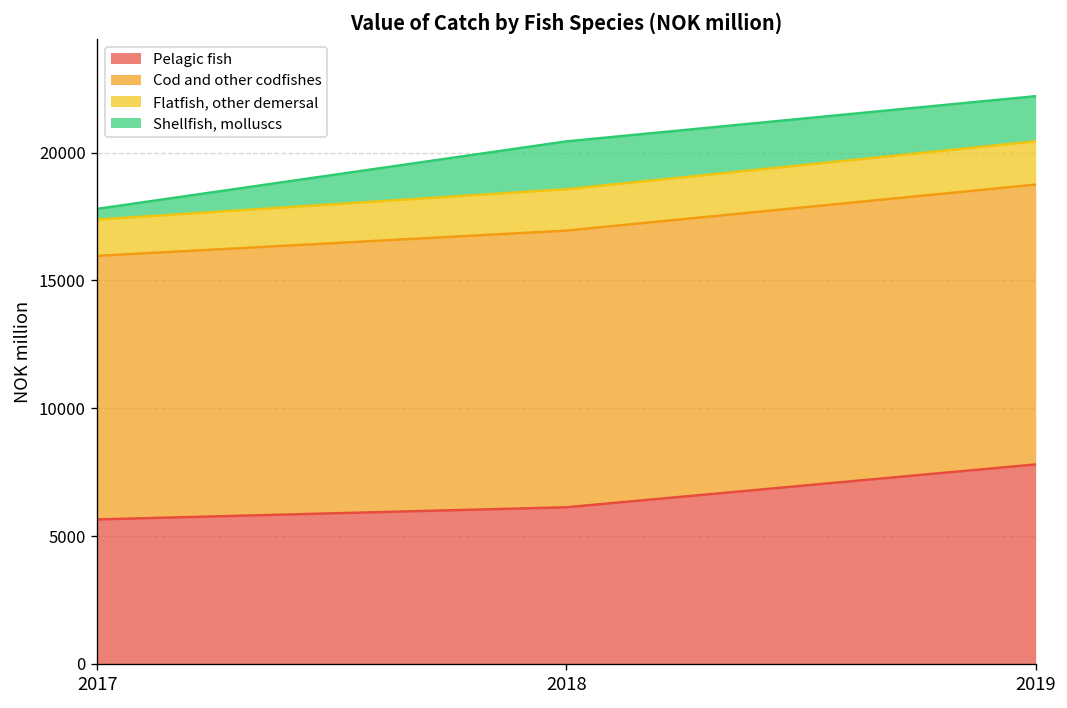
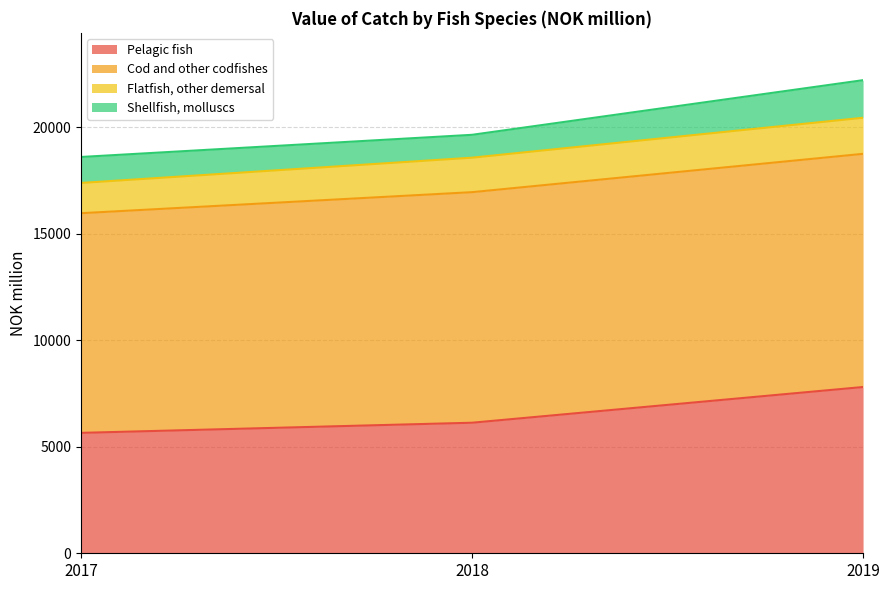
Shellfish, molluscs, 2017: 400 -> 1200
Shellfish, molluscs, 2018: 1900 -> 1100
